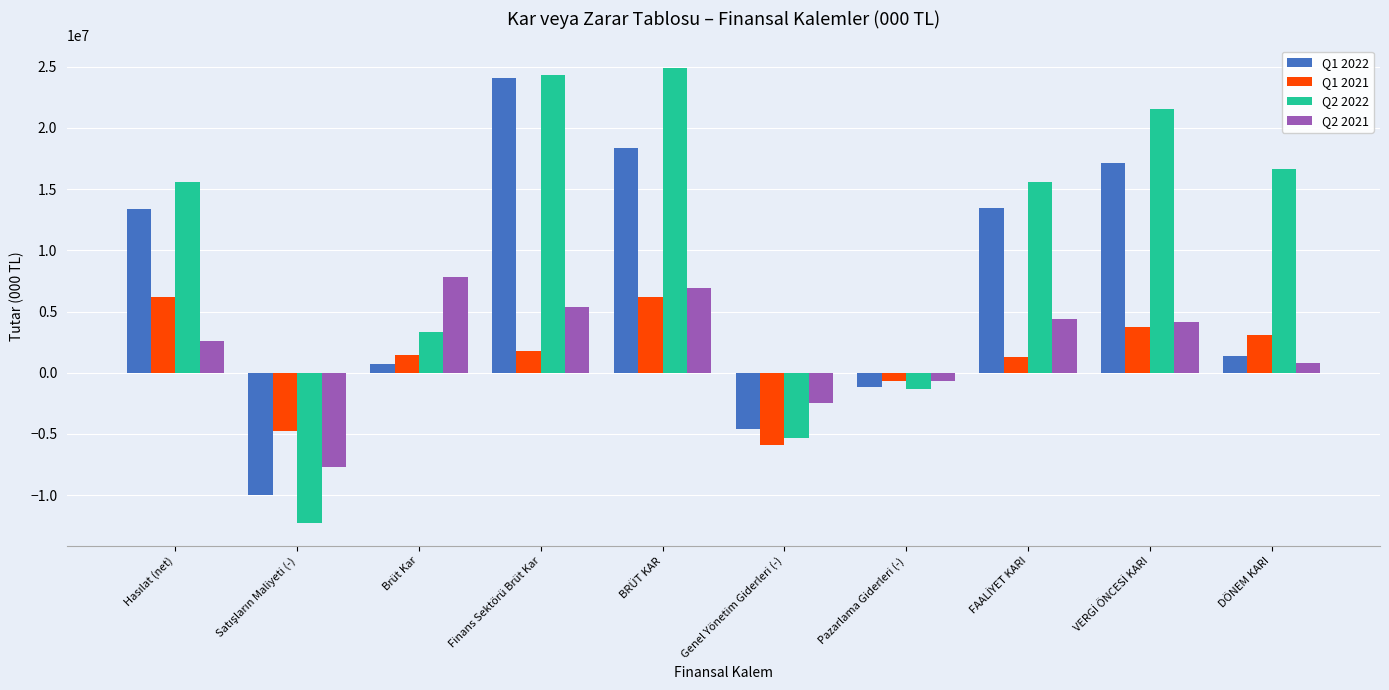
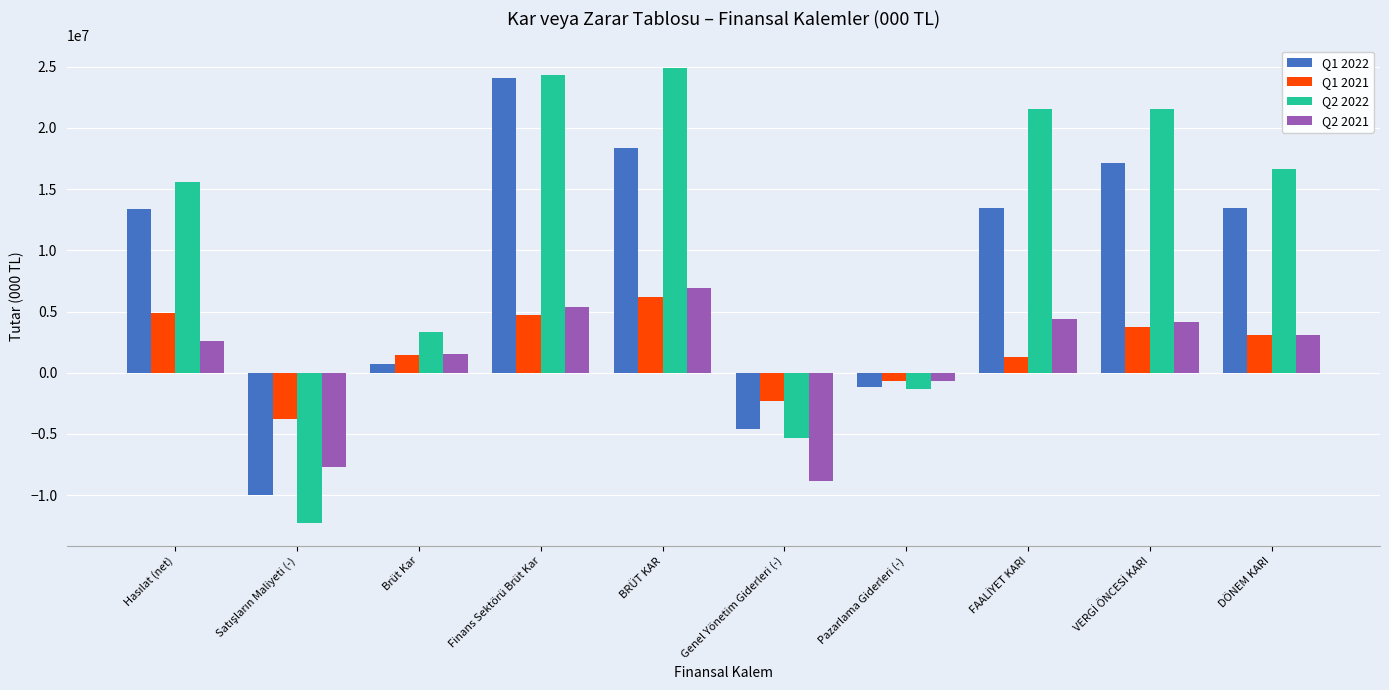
Q1 2021, Hasılat (net): 6200000 -> 4800000
Q1 2021, Satışların Maliyeti (-): -4800000 -> -3700000
Q2 2021, Brüt Kar: 7800000 -> 1500000
Q1 2021, Finans Sektörü Brüt Kar: 1700000 -> 4700000
Q1 2021, Genel Yönetim Giderleri (-): -5900000 -> -2300000
Q2 2021, Genel Yönetim Giderleri (-): -2500000 -> -8900000
Q2 2022, FAALİYET KARI: 15600000 -> 21600000
Q1 2022, DÖNEM KARI: 1400000 -> 13400000
Q2 2021, DÖNEM KARI: 800000 -> 3100000
